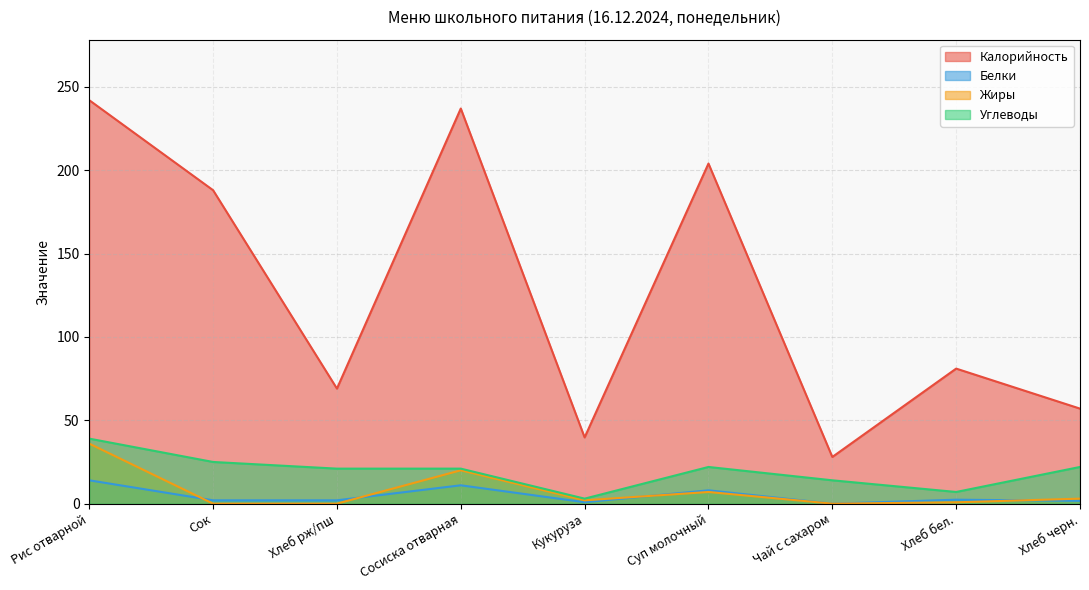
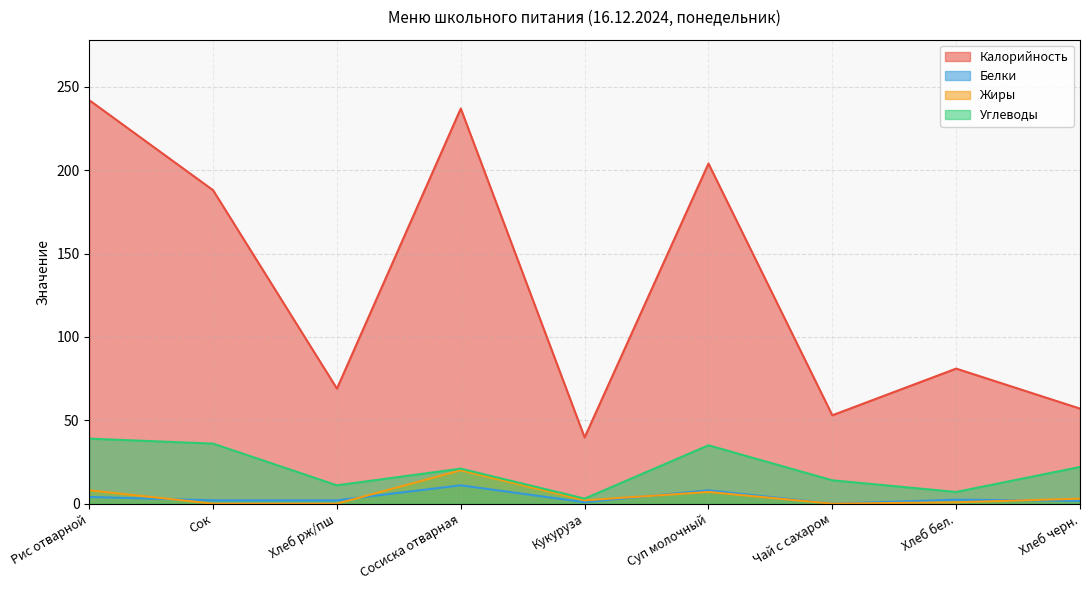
Белки, Рис отварной: 14 -> 4
Жиры, Рис отварной: 36 -> 8
Углеводы, Сок: 25 -> 36
Углеводы, Хлеб рж/пш: 21 -> 11
Углеводы, Суп молочный: 22 -> 35
Калорийность, Чай с сахаром: 28 -> 53
